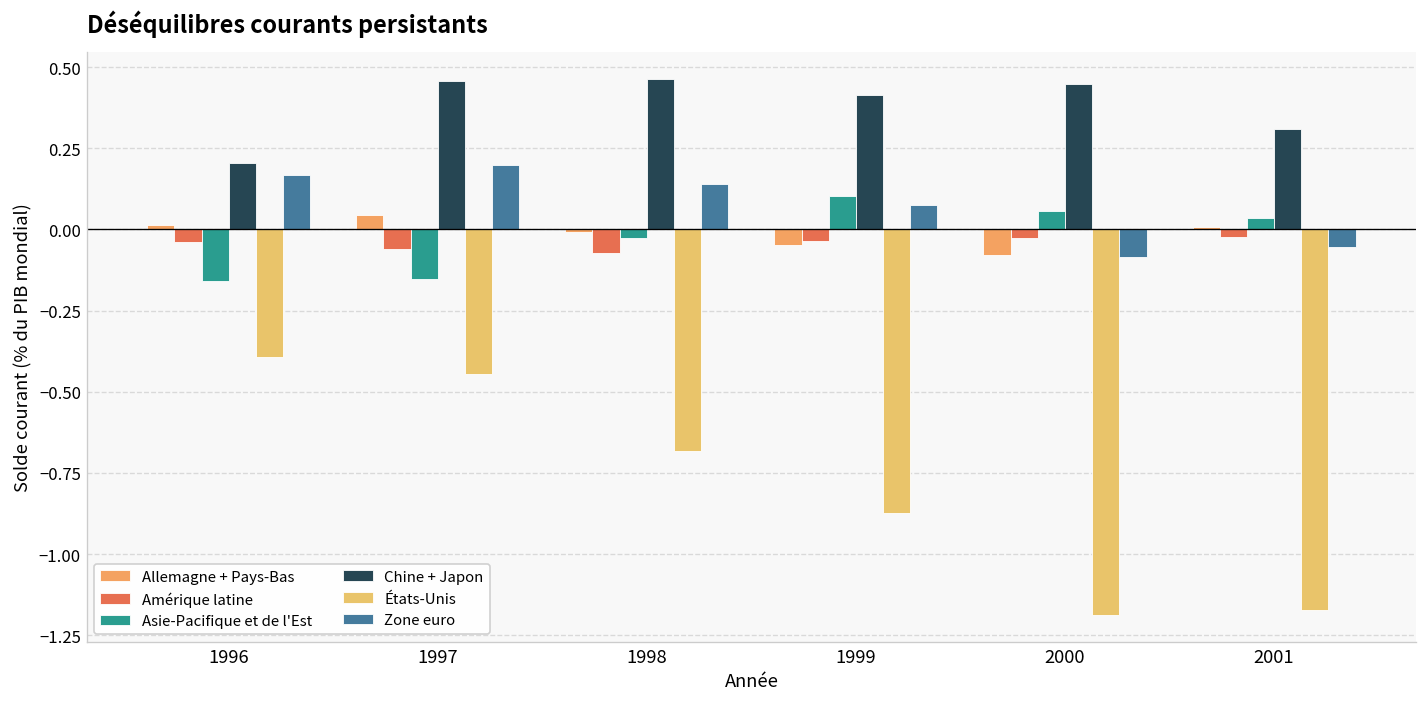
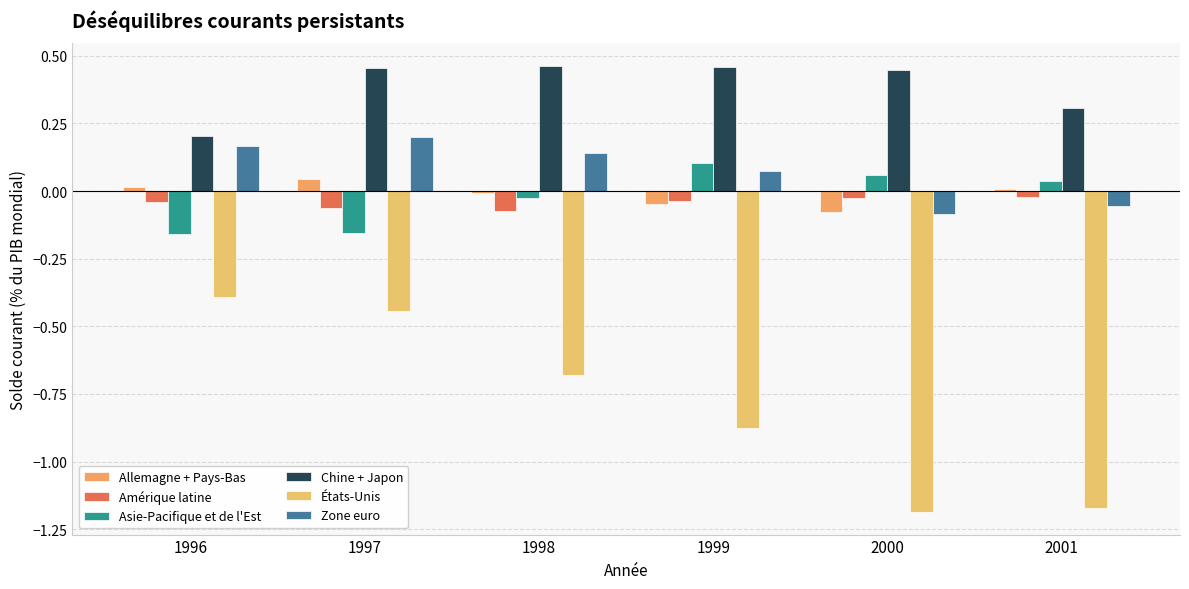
Chine + Japon, 1999: 0.41 -> 0.46
